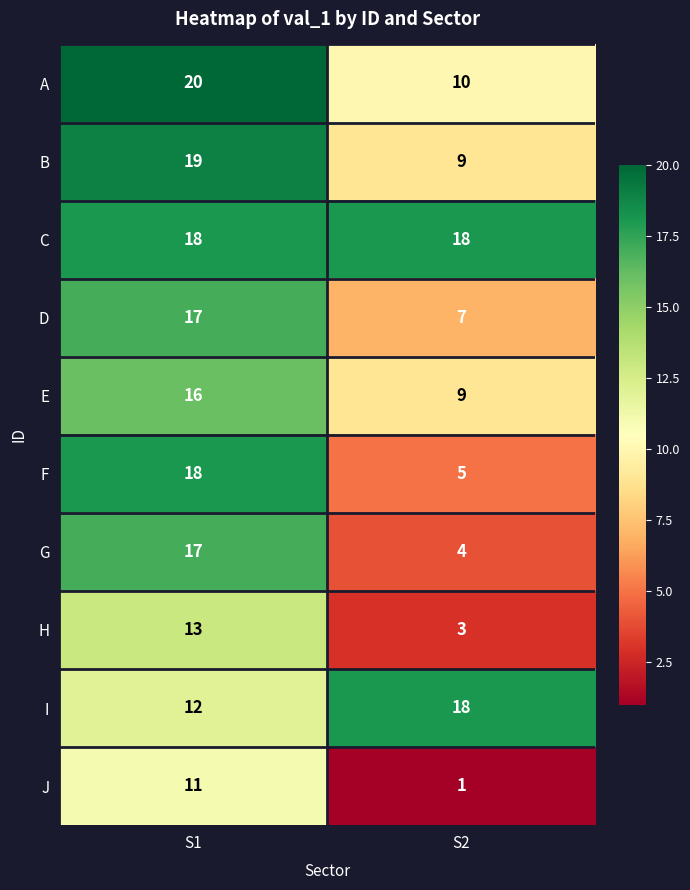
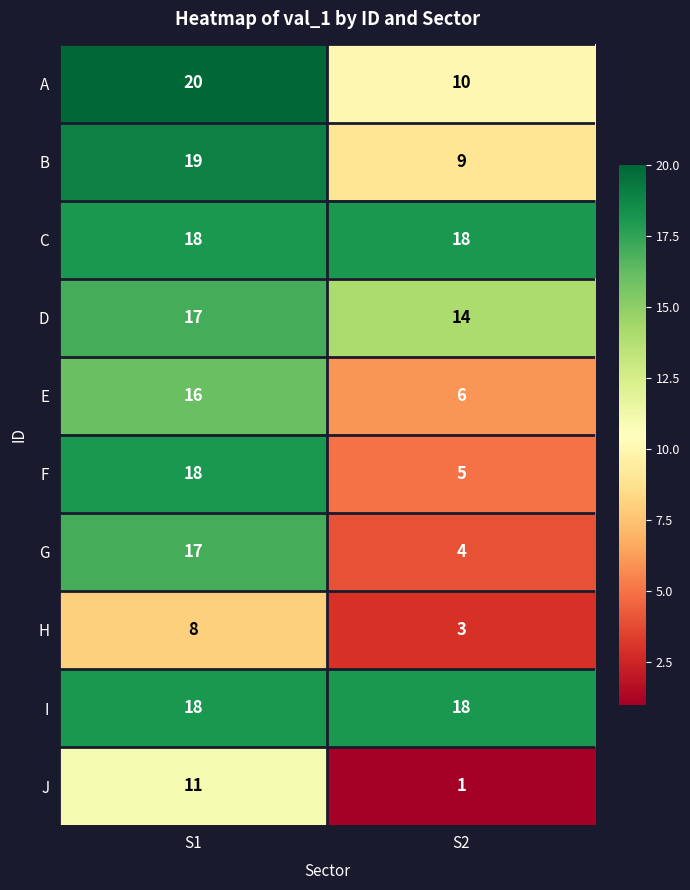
D, S2: 7 -> 14
E, S2: 9 -> 6
H, S1: 13 -> 8
I, S1: 12 -> 18
